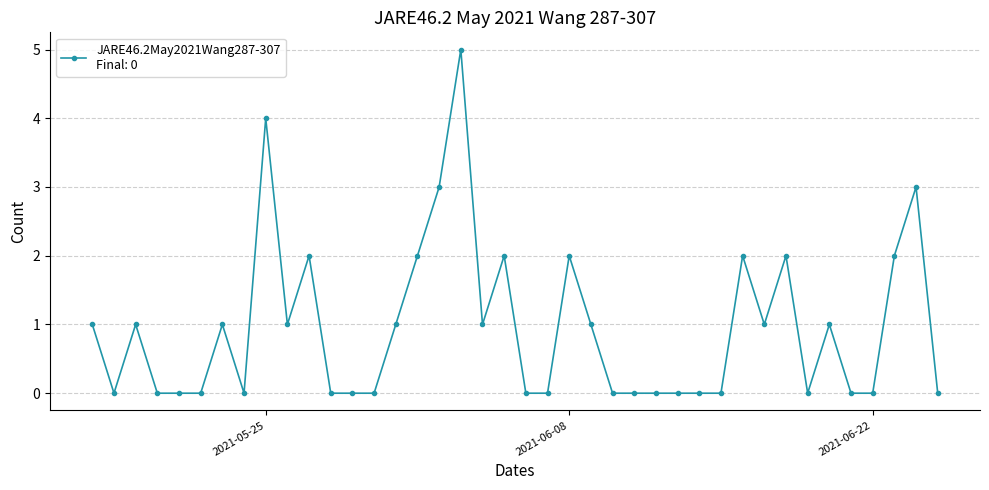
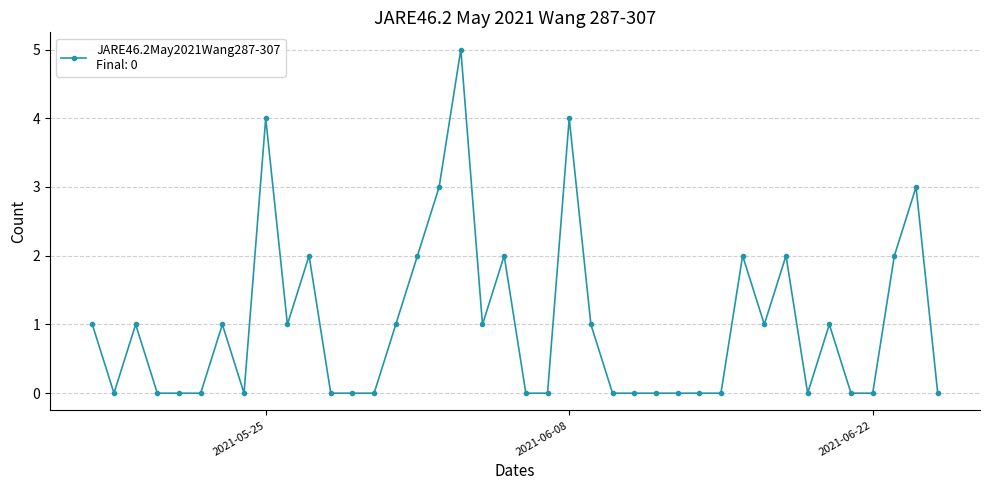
2021-06-08: 2 -> 4
